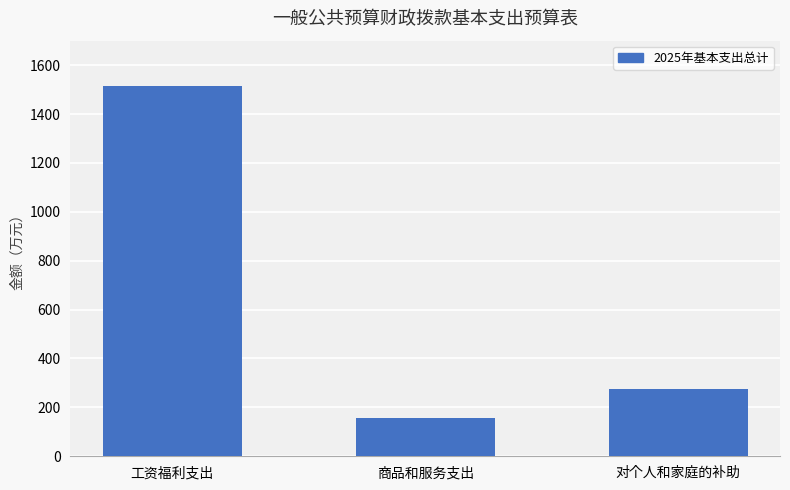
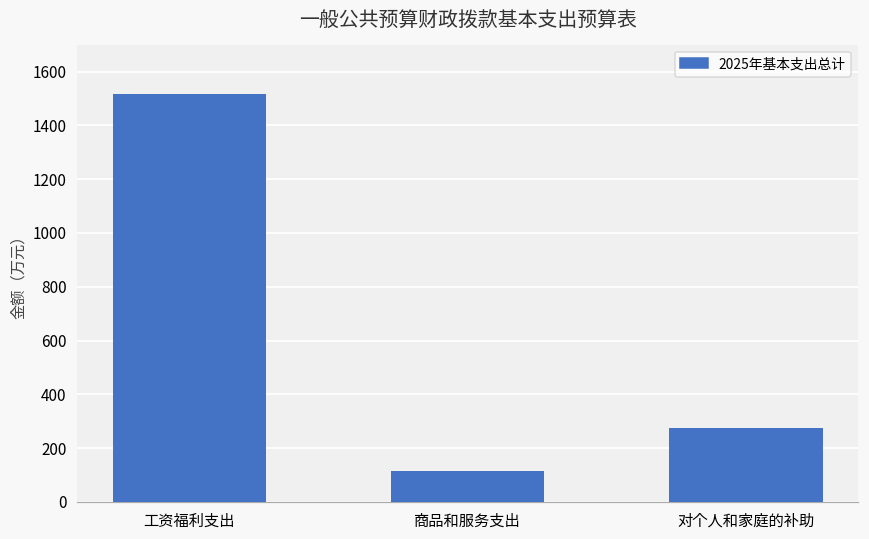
商品和服务支出: 160 -> 110
